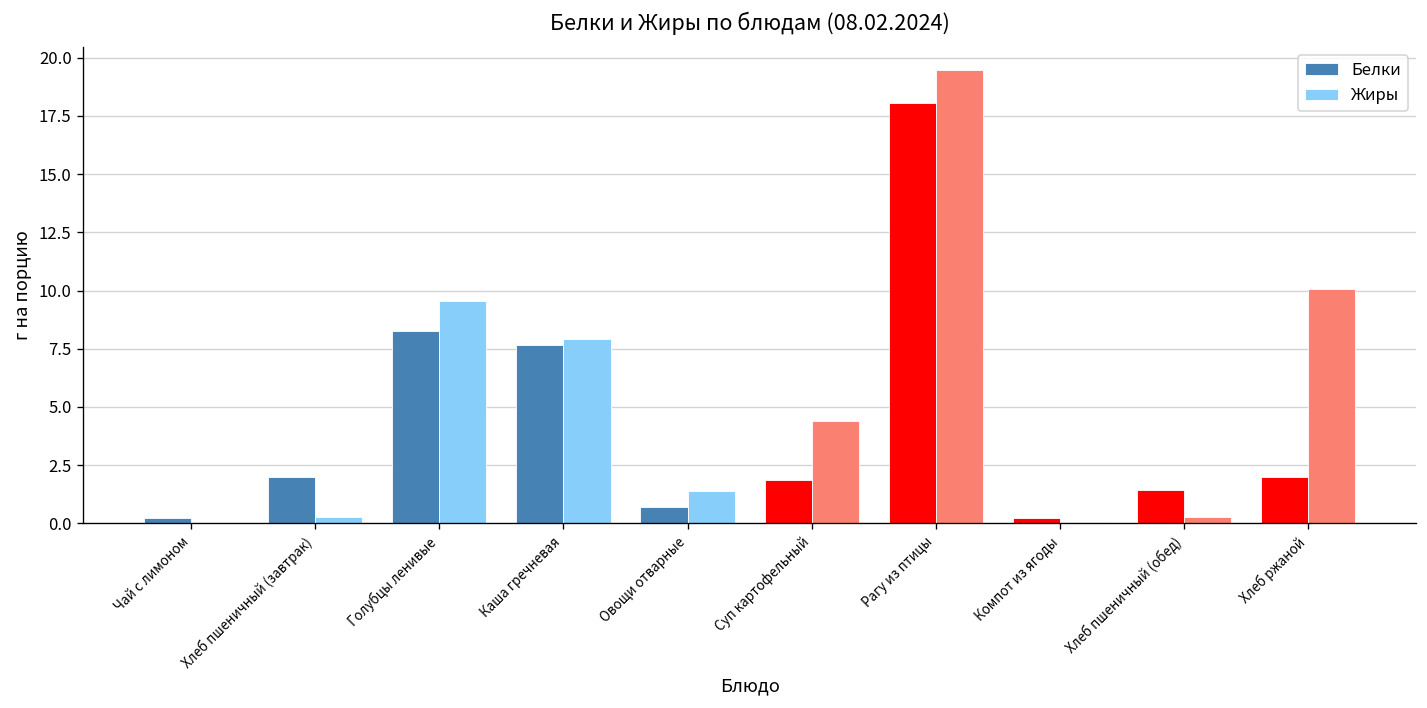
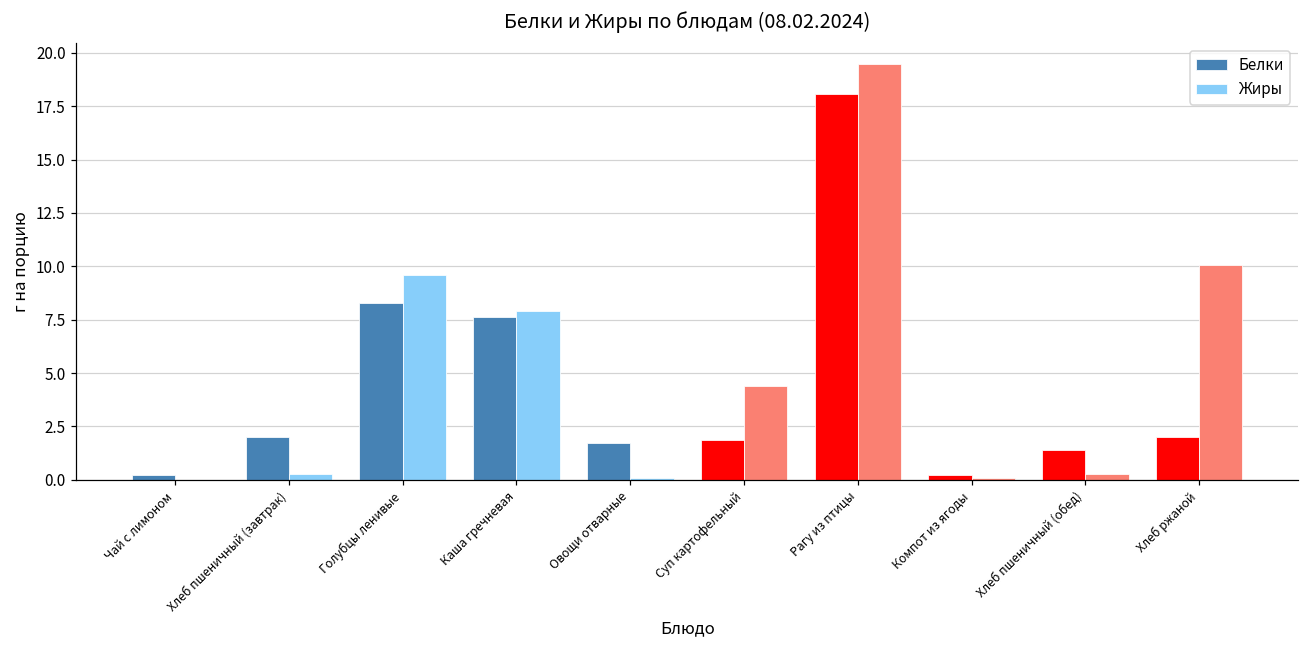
Белки, Овощи отварные: 0.7 -> 1.7
Жиры, Овощи отварные: 1.4 -> 0.1
